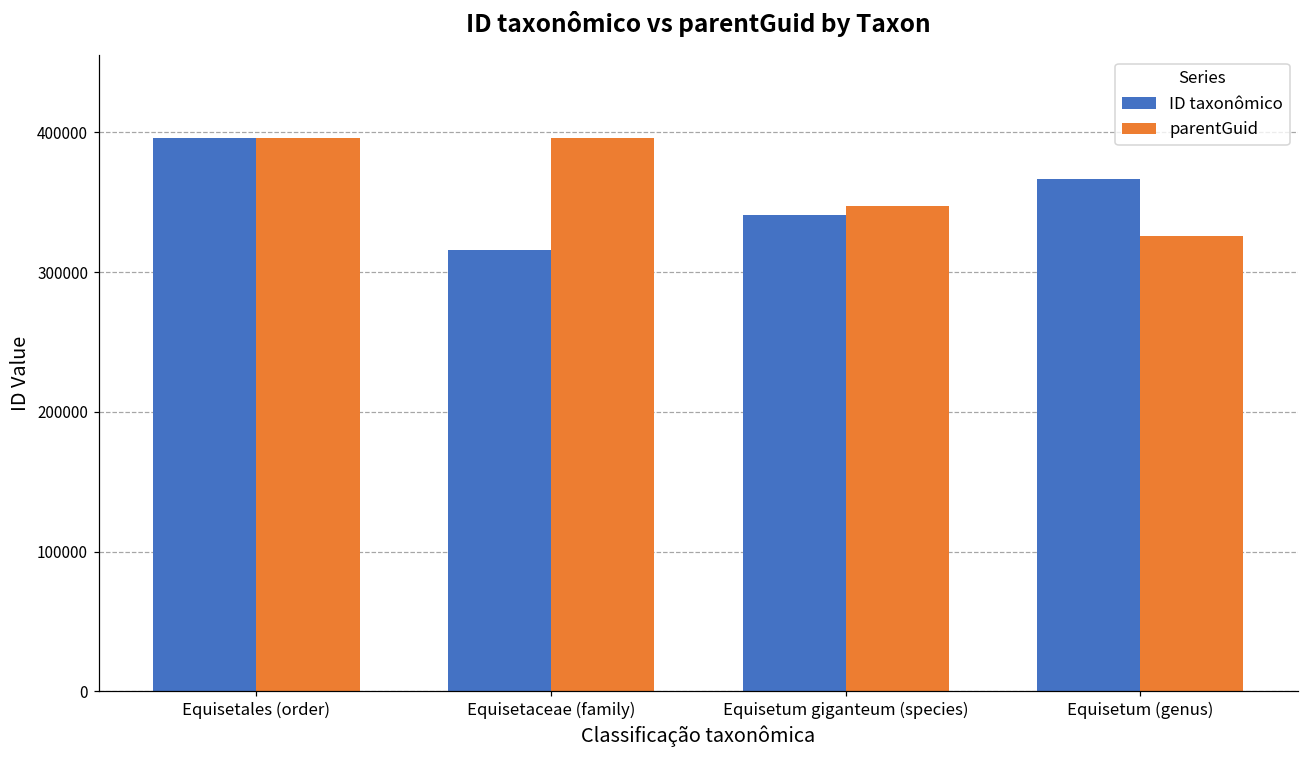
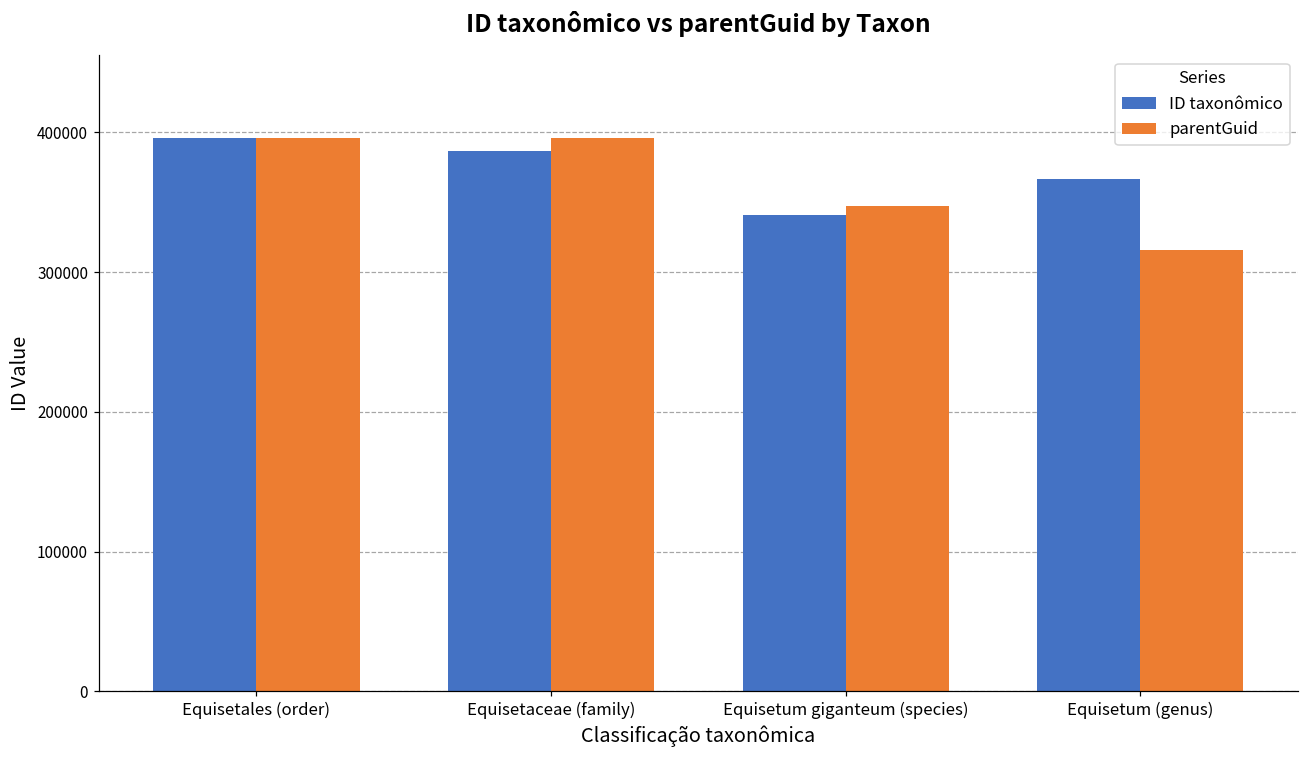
ID taxonômico, Equisetaceae (family): 316000 -> 386000
parentGuid, Equisetum (genus): 326000 -> 316000
